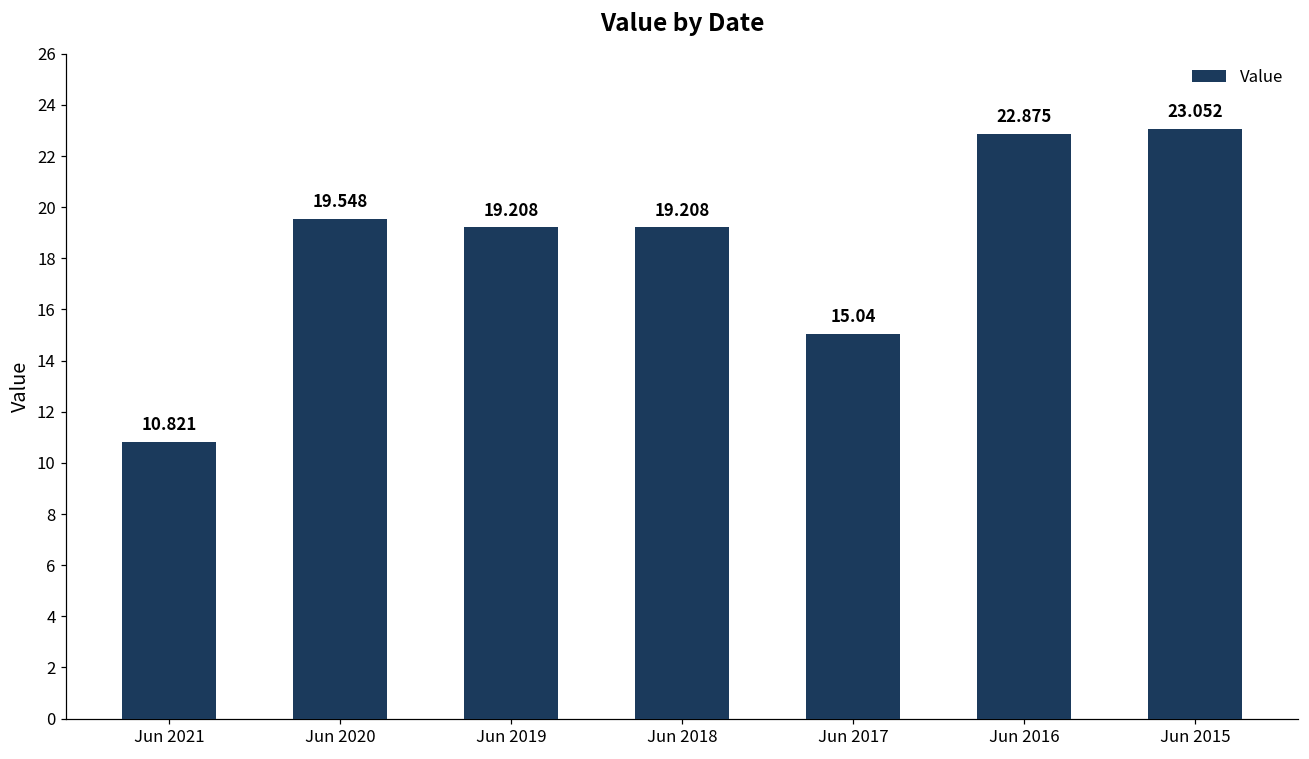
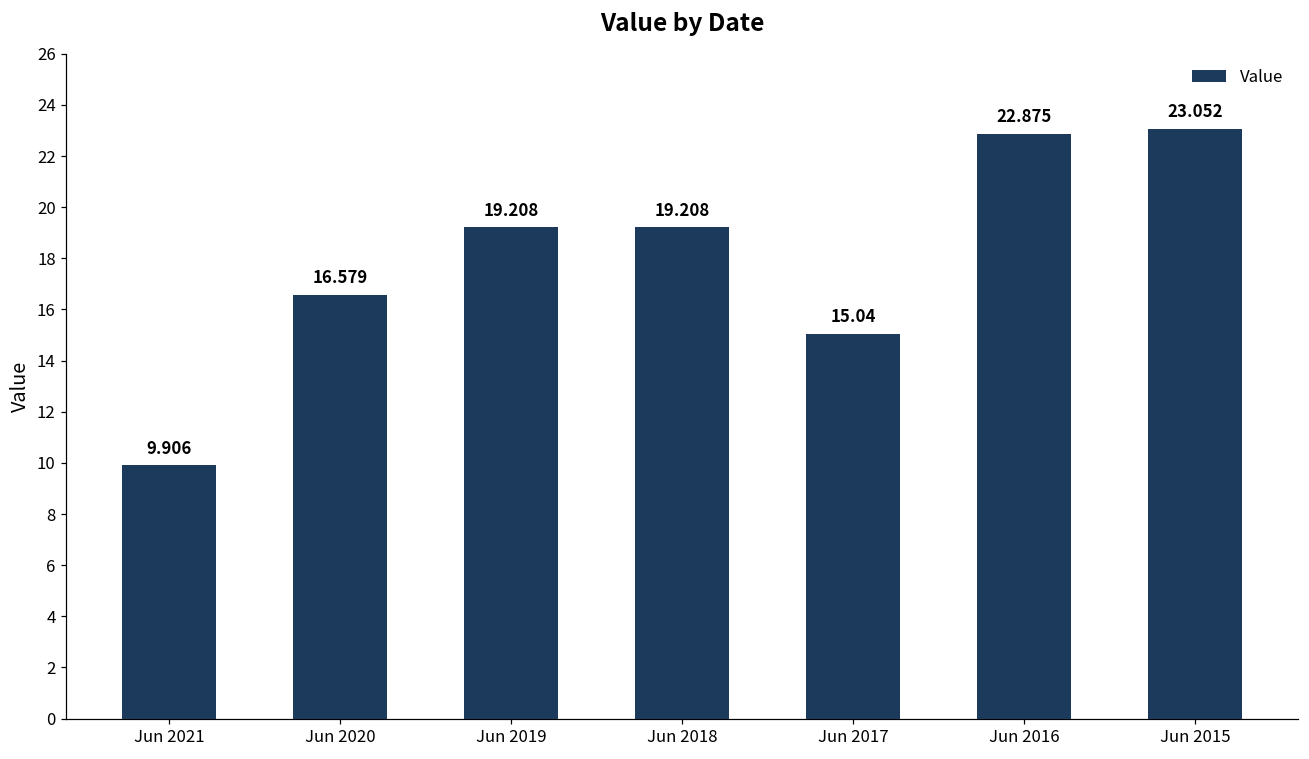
Jun 2021: 10.821 -> 9.906
Jun 2020: 19.548 -> 16.579
